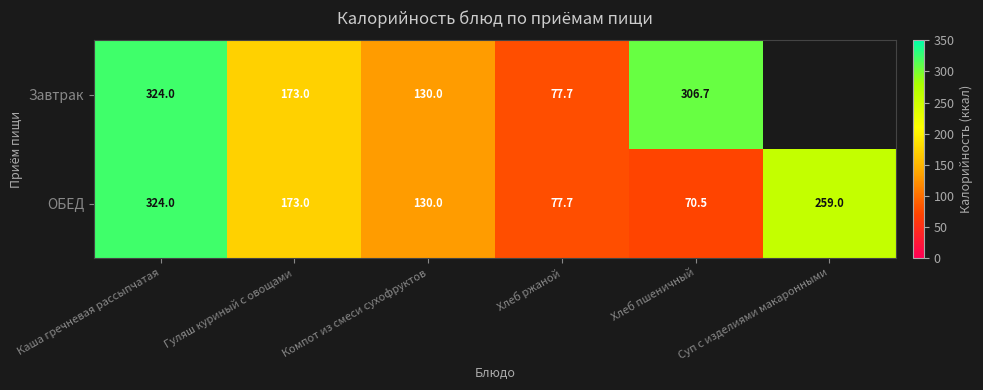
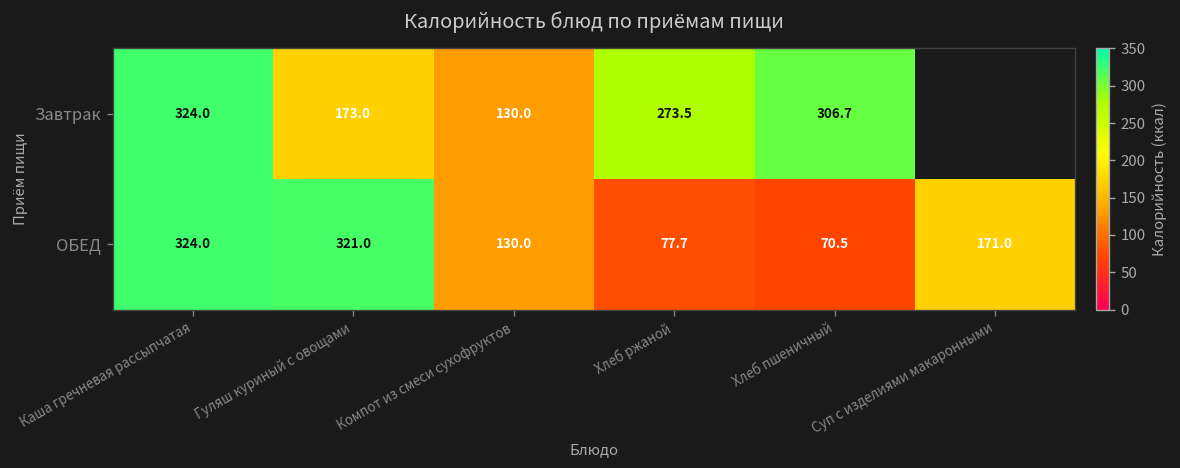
Завтрак, Хлеб ржаной: 77.7 -> 273.5
ОБЕД, Гуляш куриный с овощами: 173.0 -> 321.0
ОБЕД, Суп с изделиями макаронными: 259.0 -> 171.0
